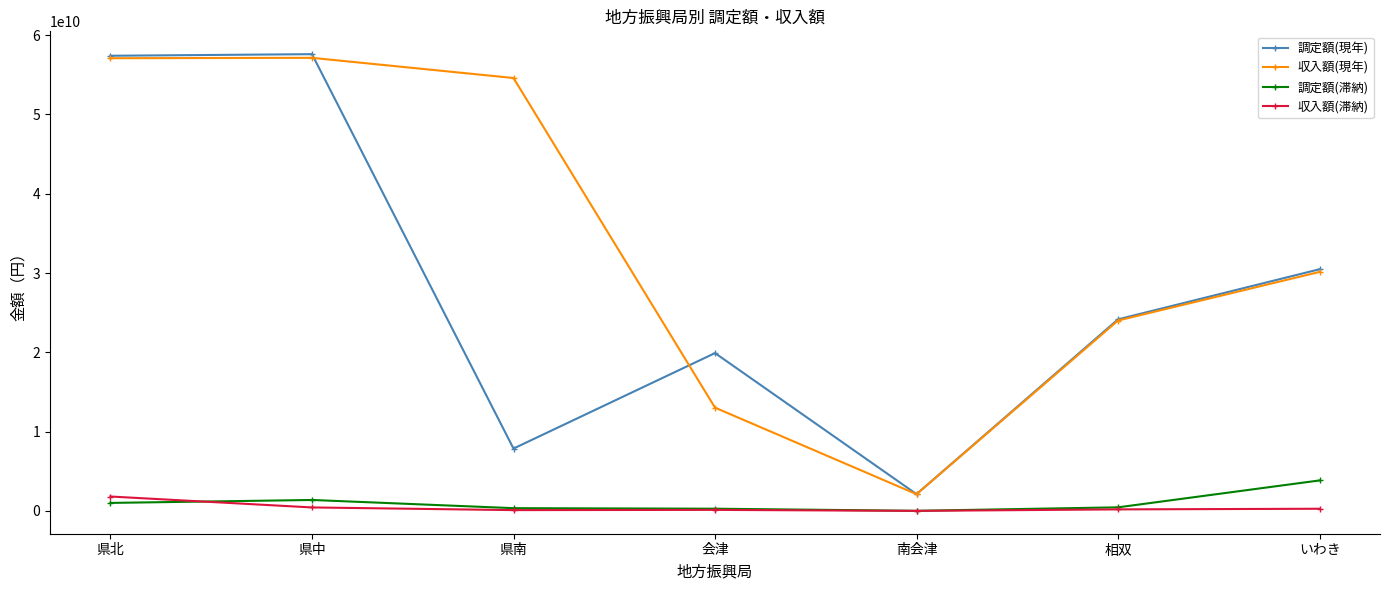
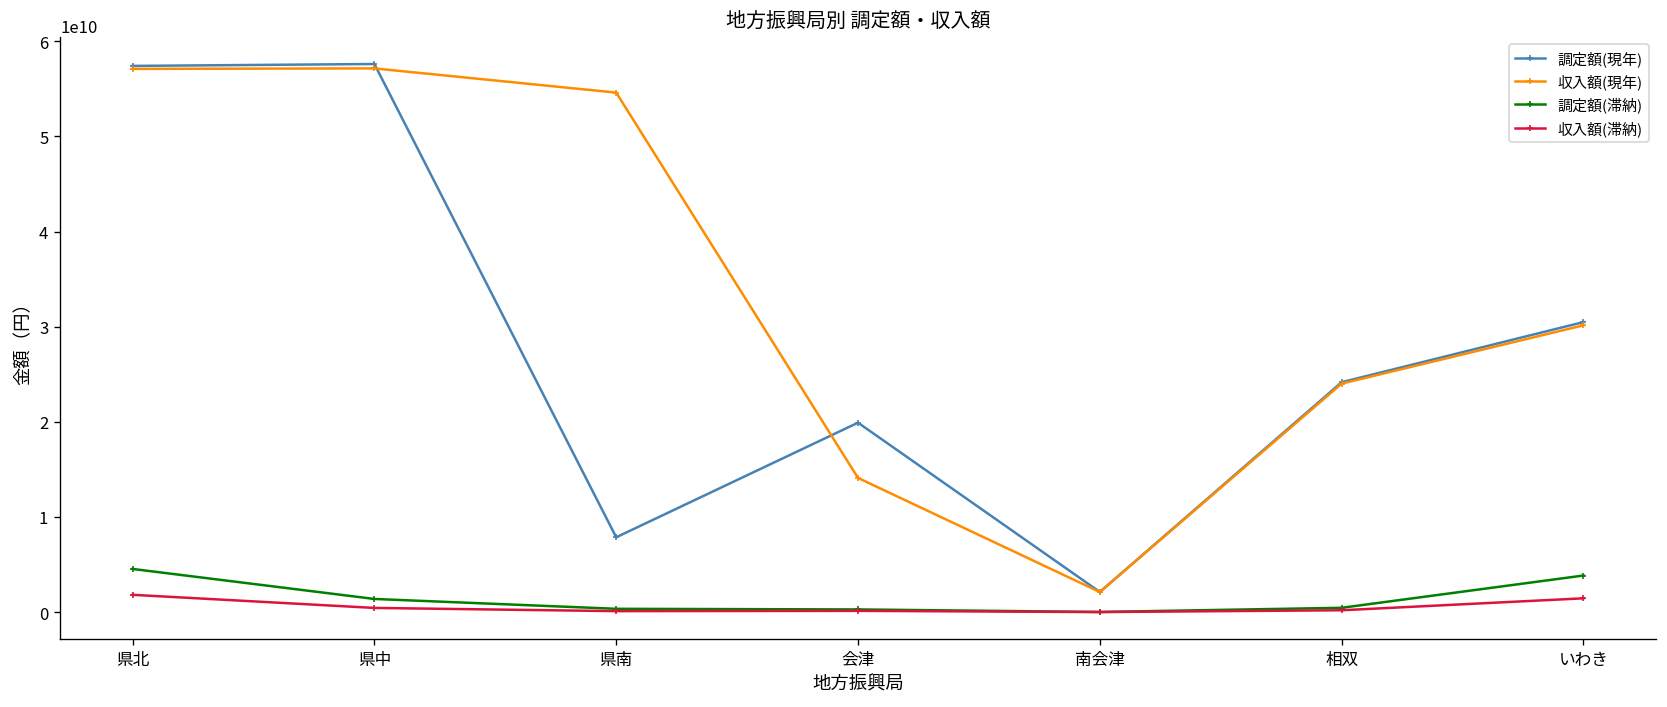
調定額(滞納), 県北: 1000000000 -> 5000000000
収入額(現年), 会津: 13000000000 -> 14000000000
収入額(滞納), いわき: 0 -> 1000000000
